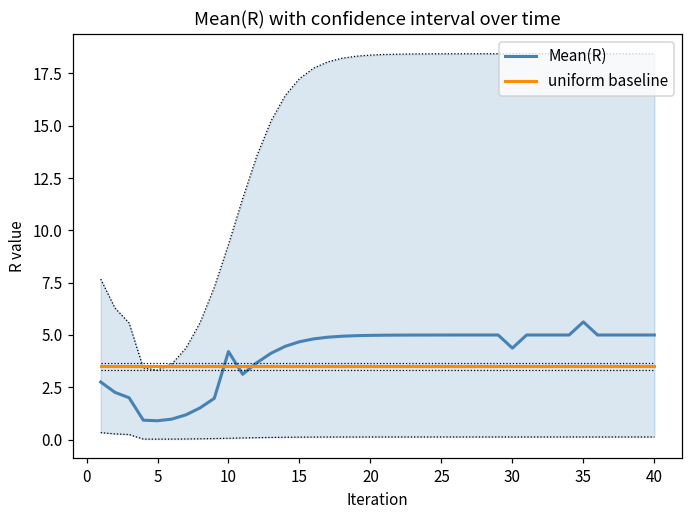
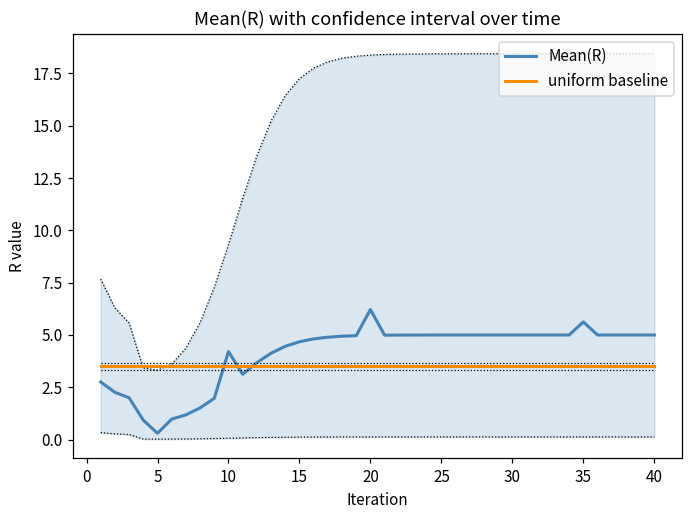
Mean(R), 5: 0.9 -> 0.3
Mean(R), 20: 5.0 -> 6.2
Mean(R), 30: 4.4 -> 5.0
